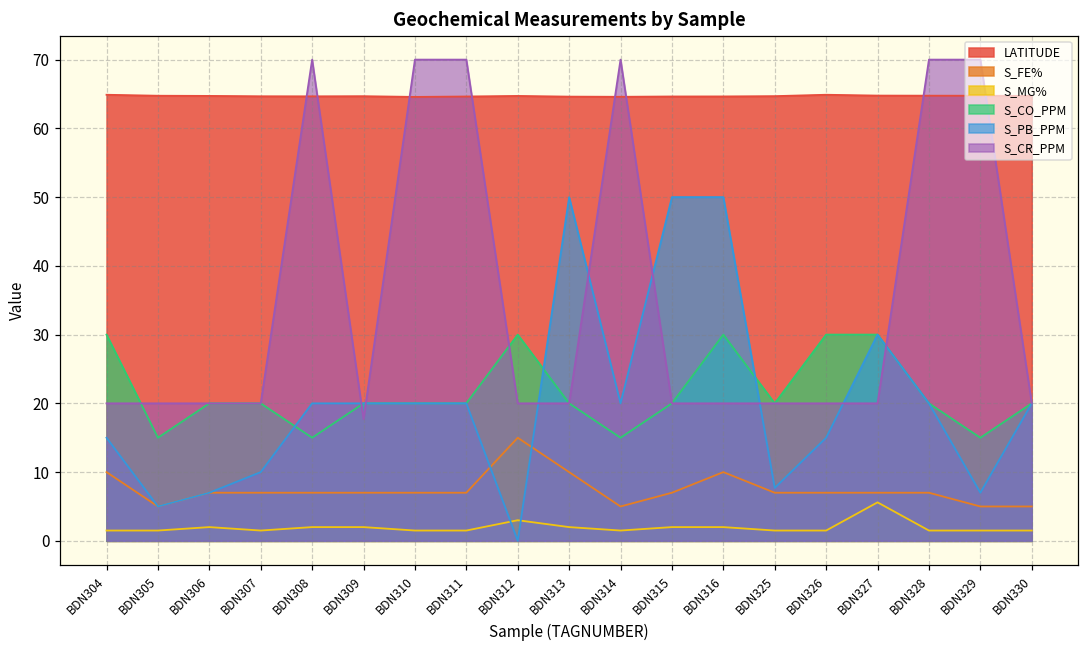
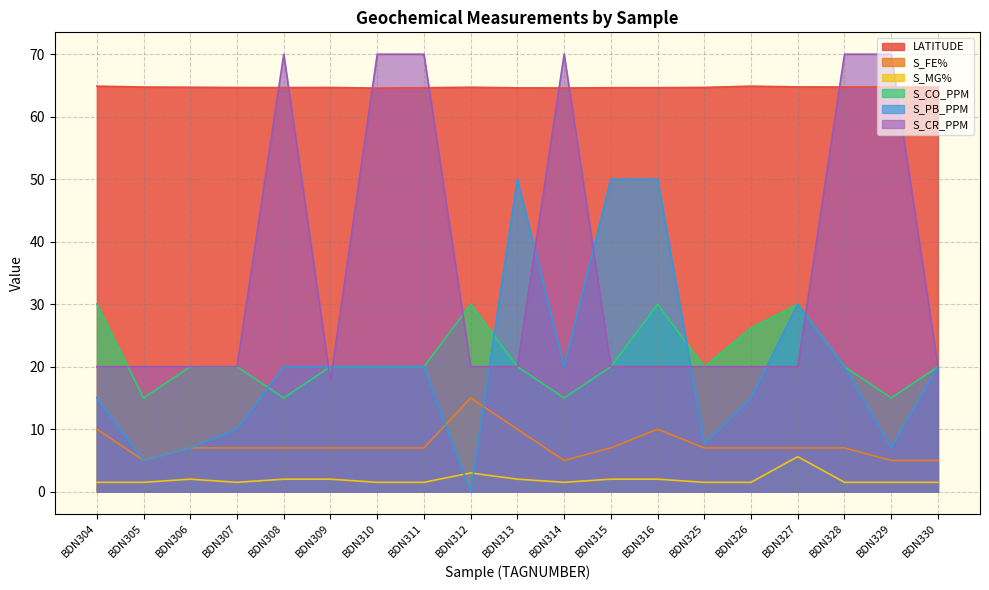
S_CO_PPM, BDN326: 30 -> 26
